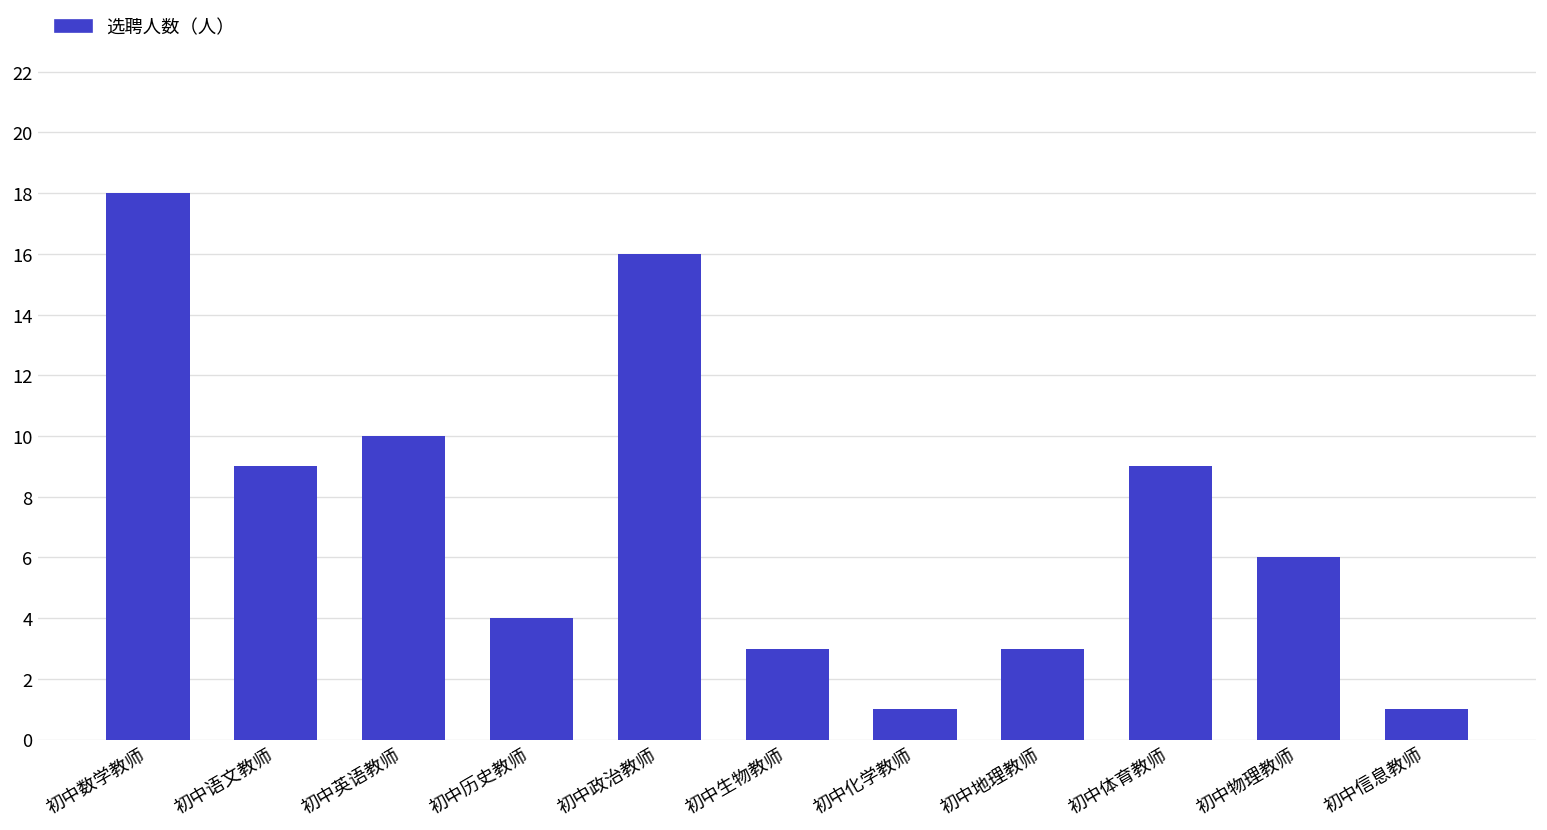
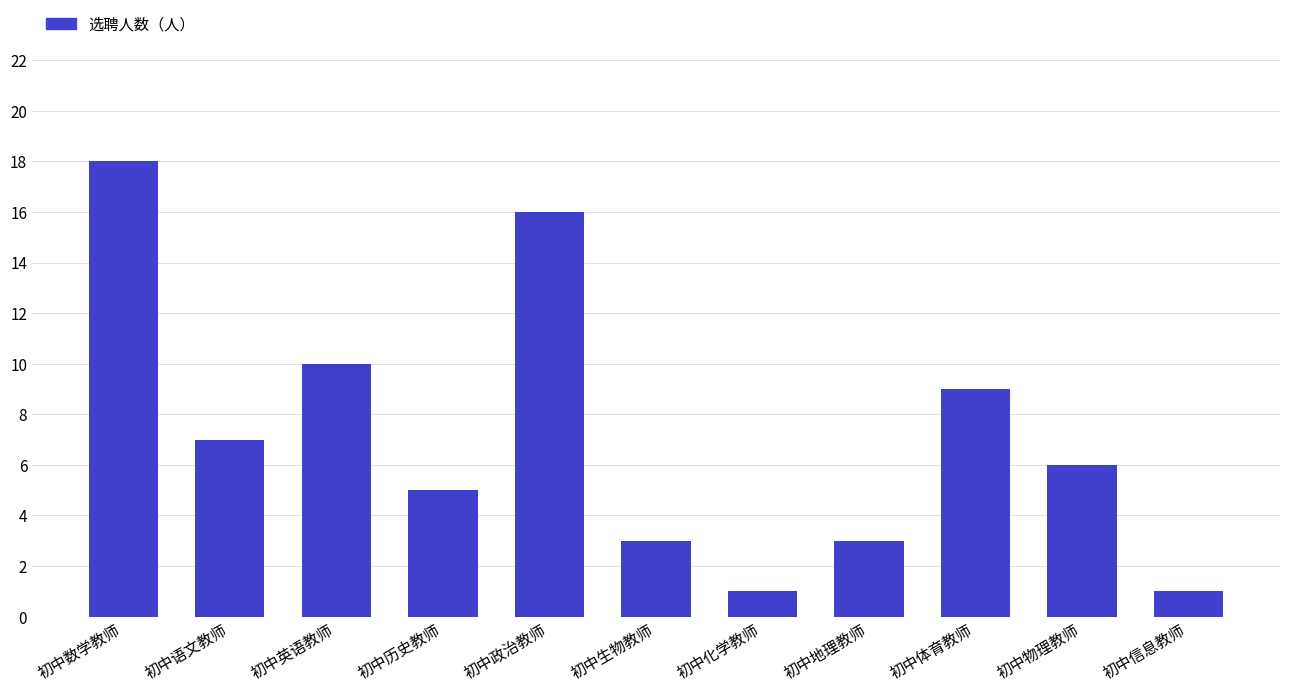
初中语文教师: 9 -> 7
初中历史教师: 4 -> 5
